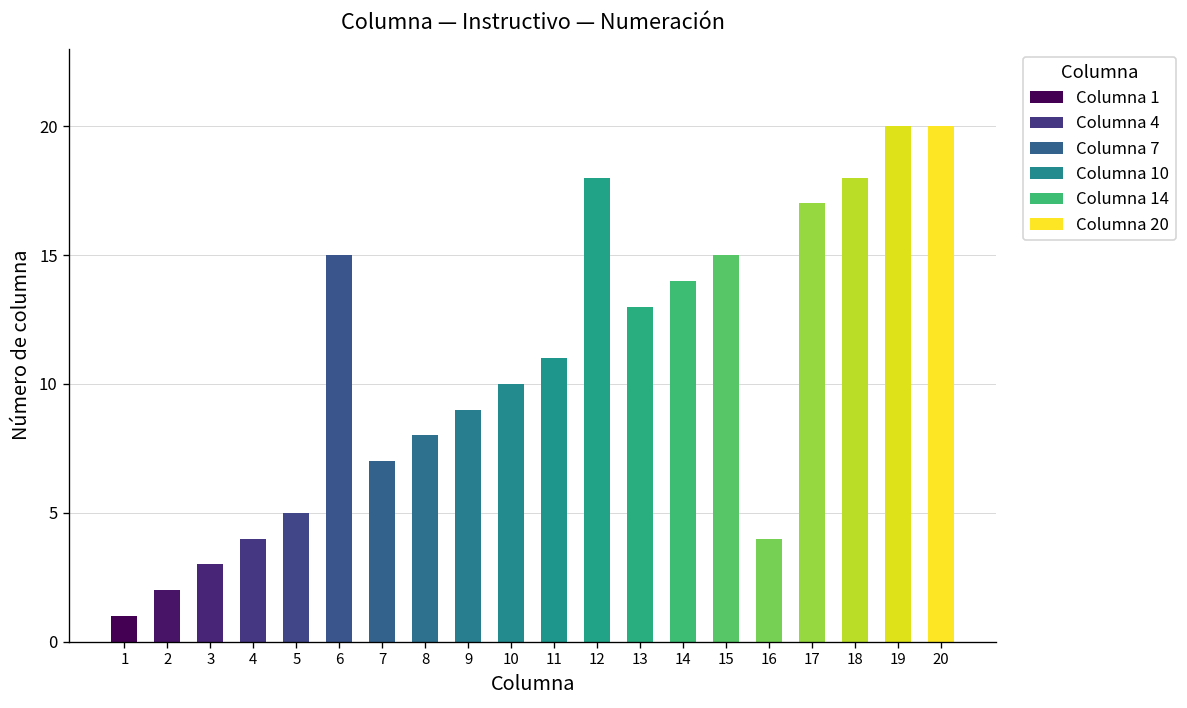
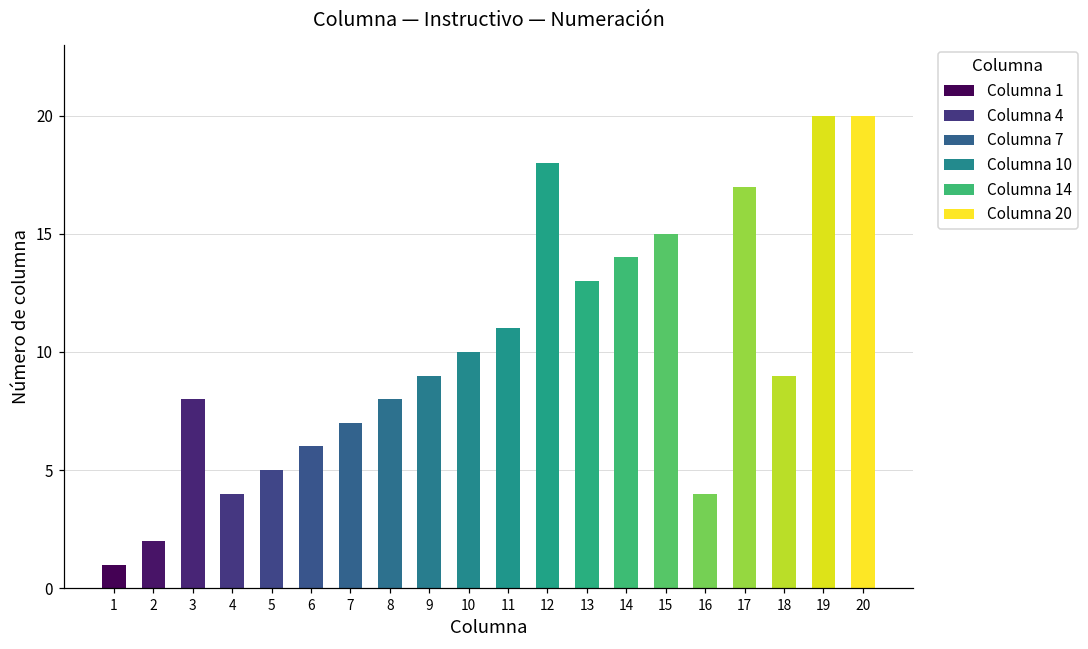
3: 3 -> 8
6: 15 -> 6
18: 18 -> 9
